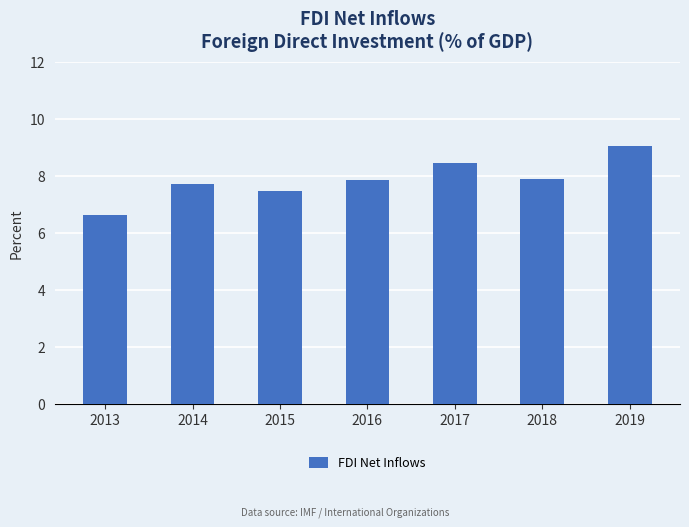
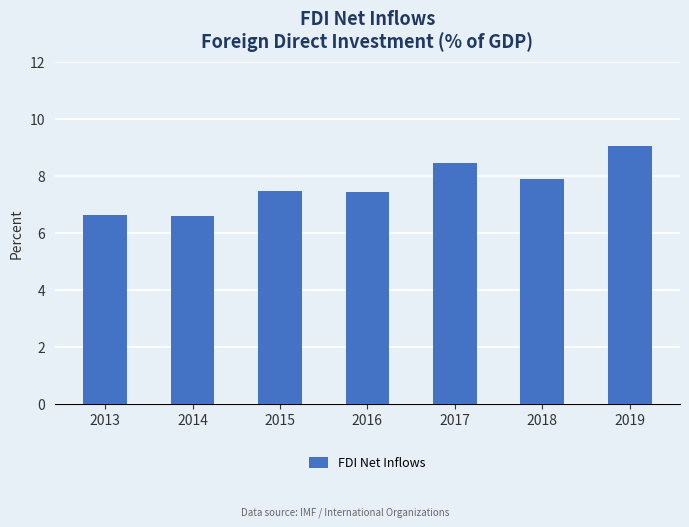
2014: 7.7 -> 6.6
2016: 7.9 -> 7.4
